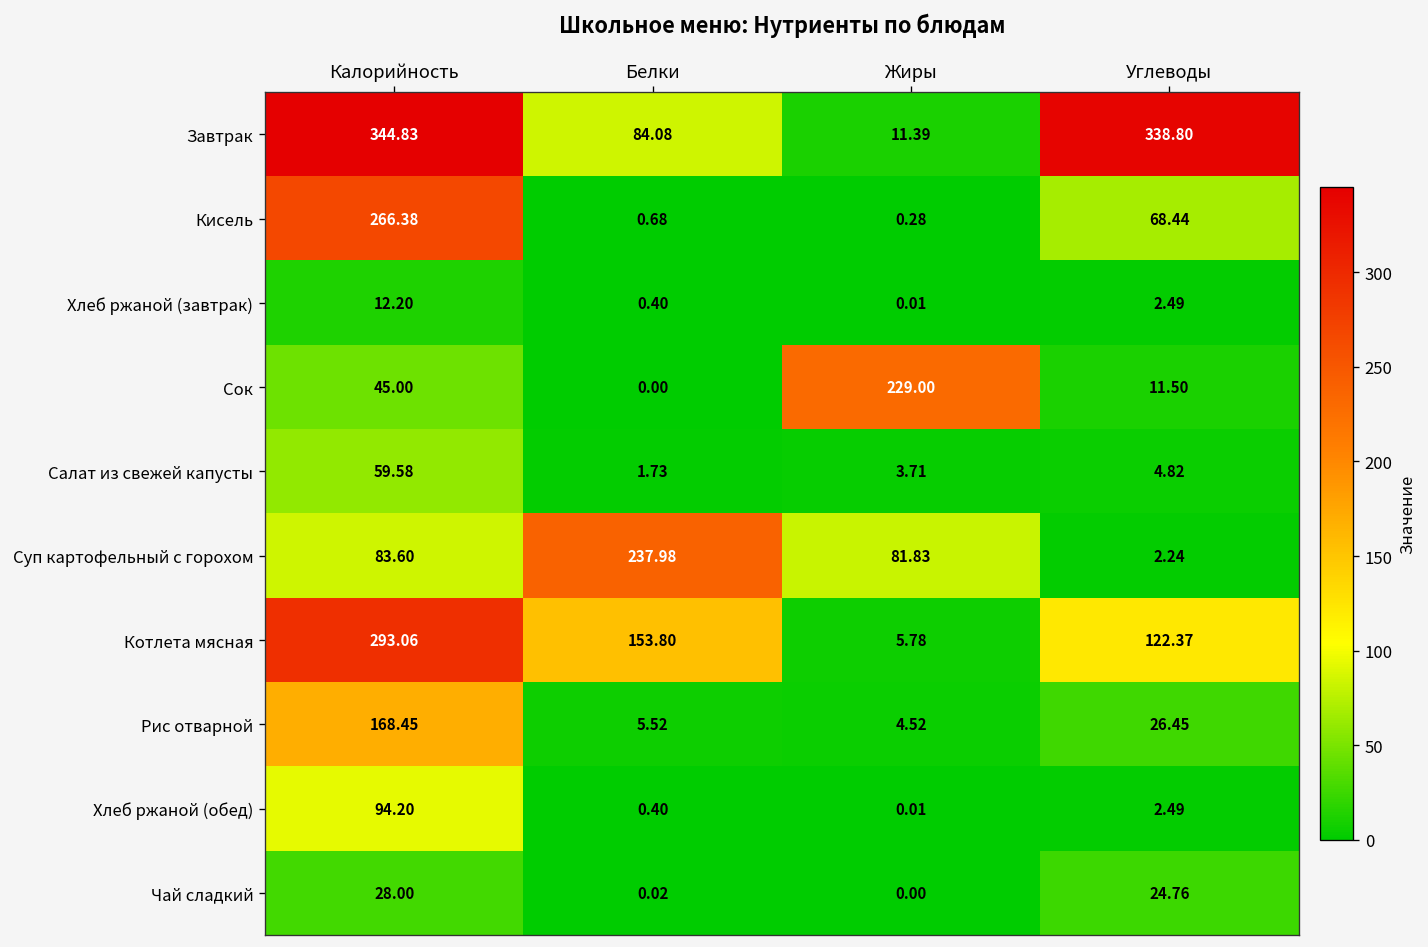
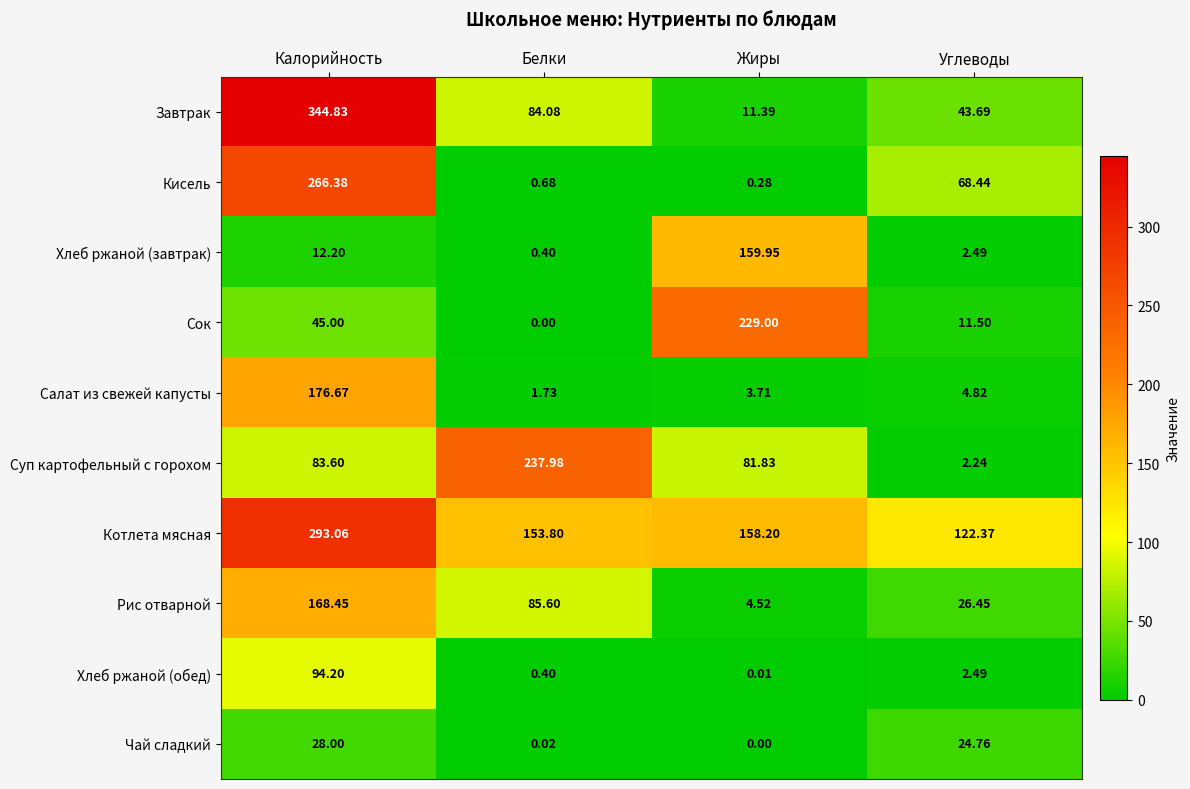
Завтрак, Углеводы: 338.80 -> 43.69
Хлеб ржаной (завтрак), Жиры: 0.01 -> 159.95
Салат из свежей капусты, Калорийность: 59.58 -> 176.67
Котлета мясная, Жиры: 5.78 -> 158.20
Рис отварной, Белки: 5.52 -> 85.60
